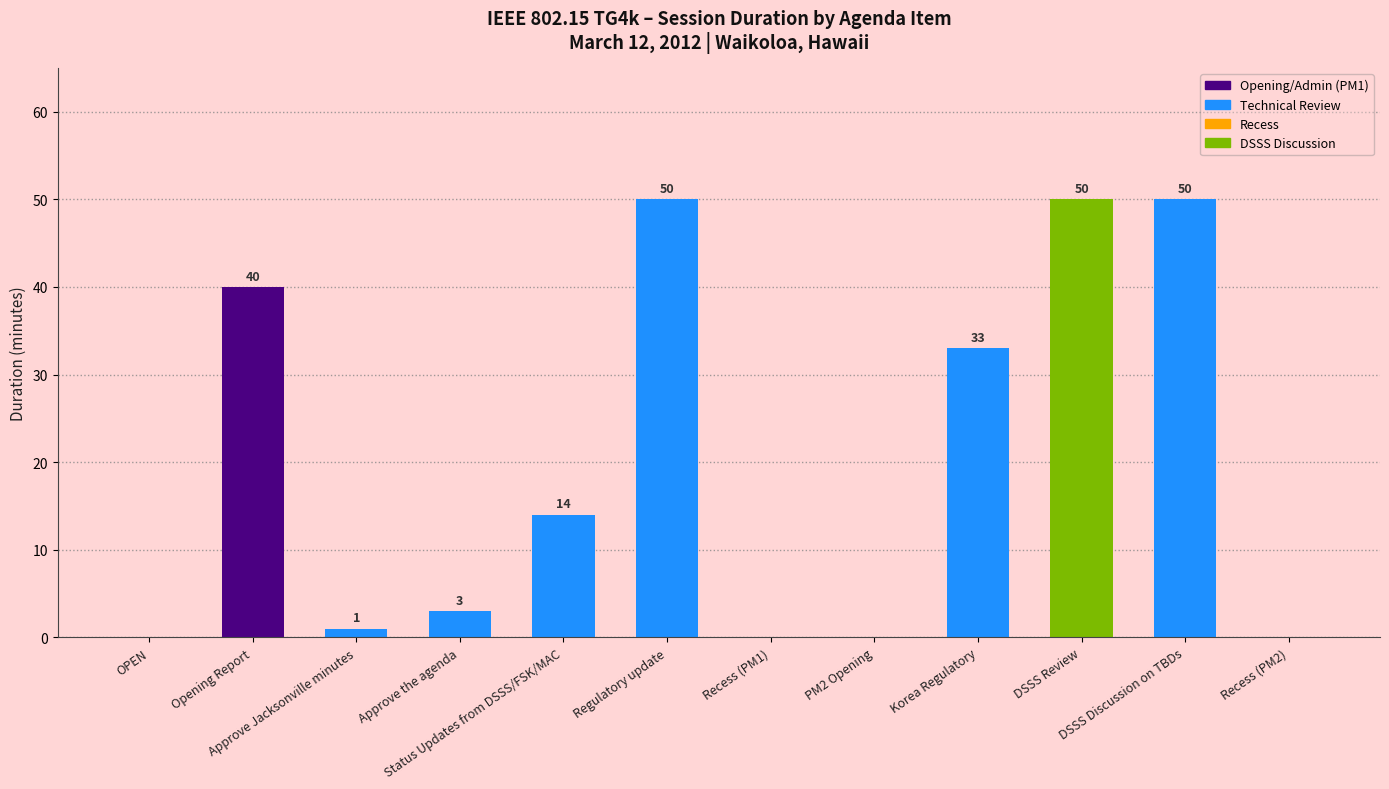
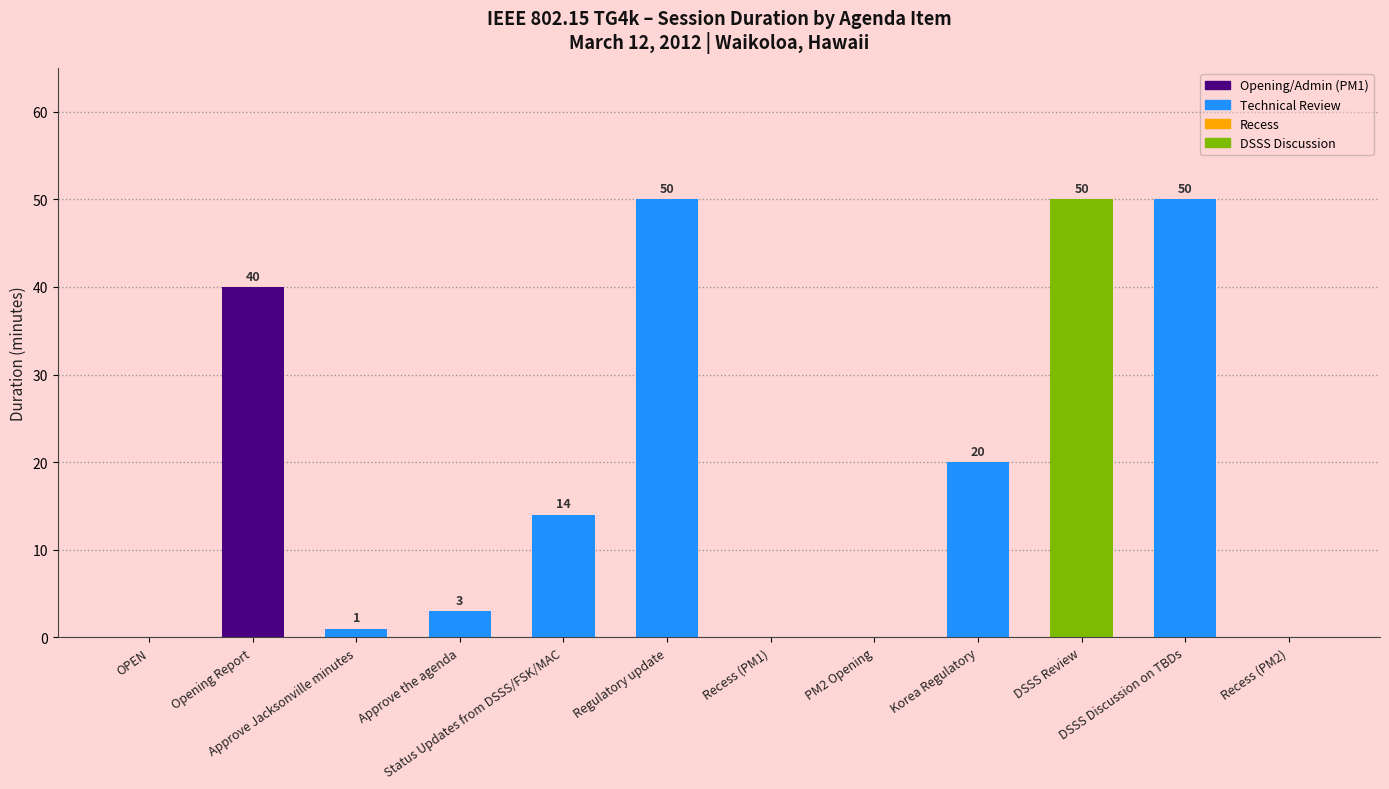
Korea Regulatory: 33 -> 20
